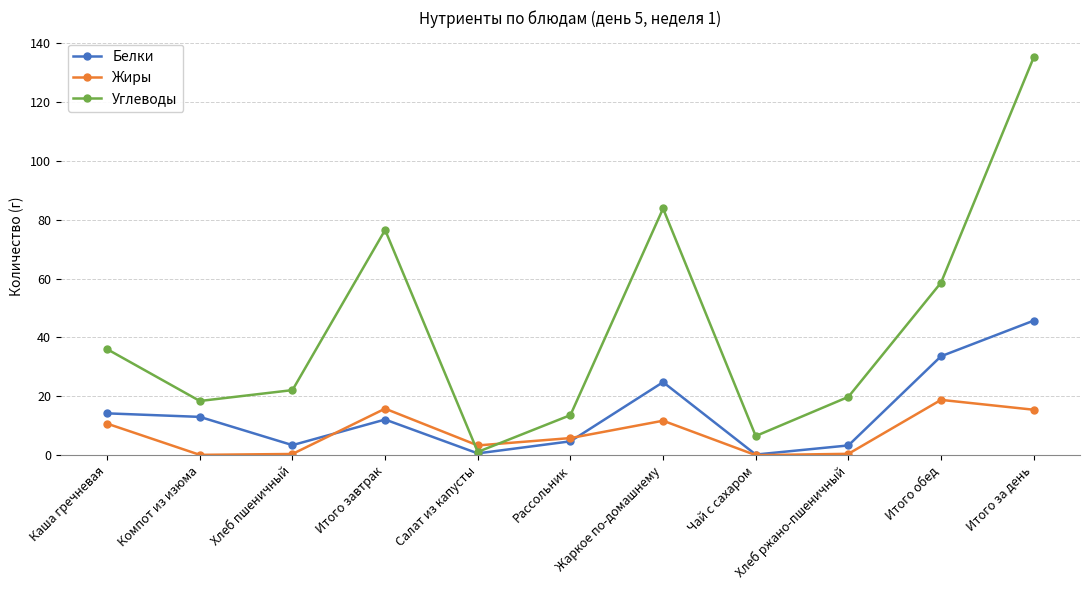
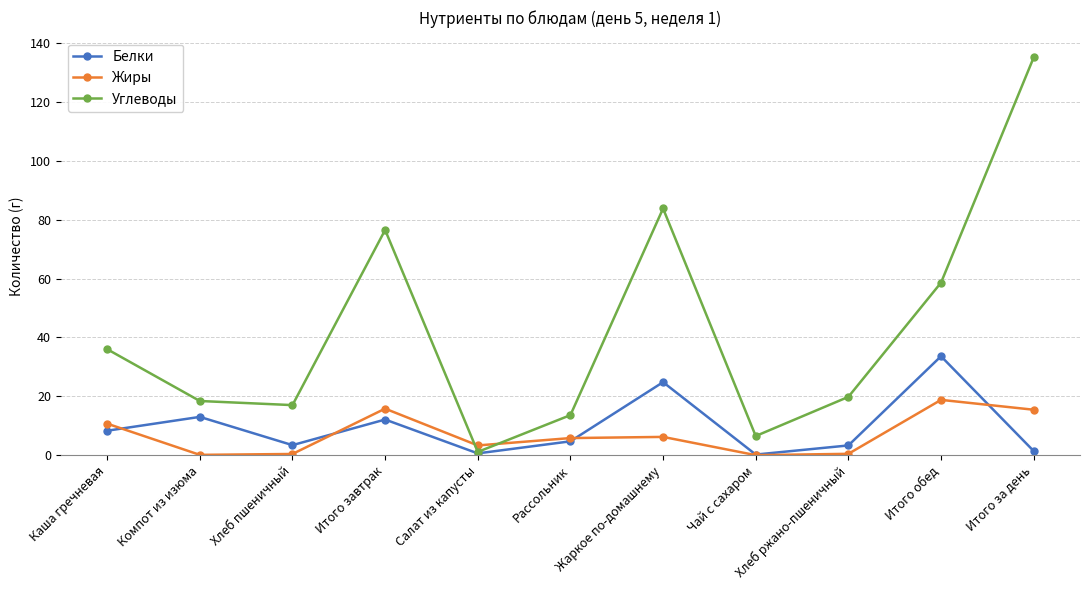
Белки, Каша гречневая: 14 -> 8
Углеводы, Хлеб пшеничный: 22 -> 17
Жиры, Жаркое по-домашнему: 12 -> 6
Белки, Итого за день: 46 -> 1
